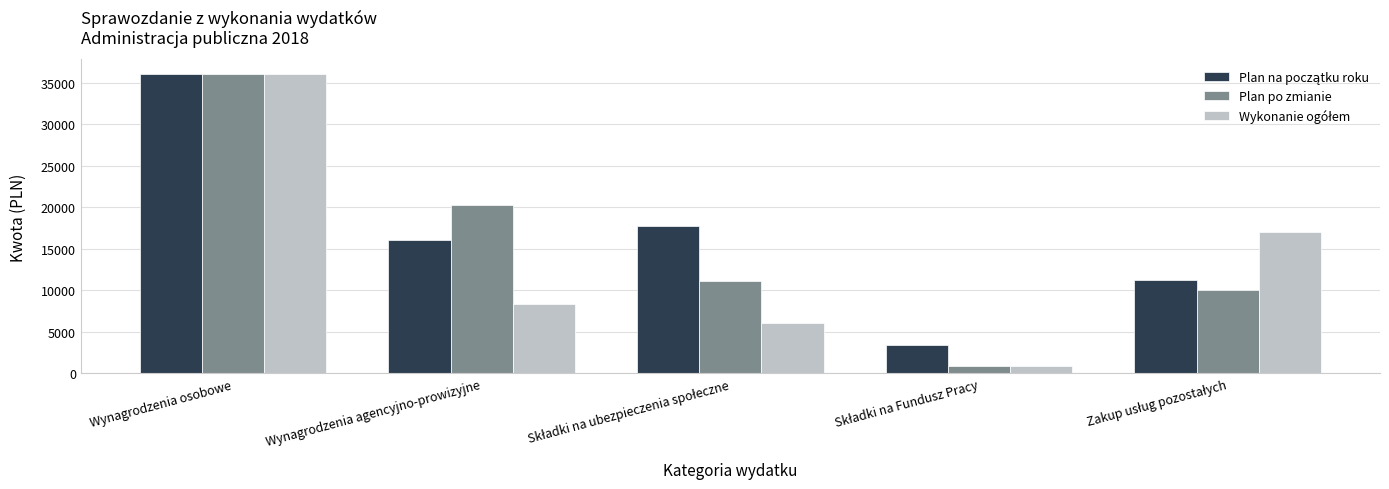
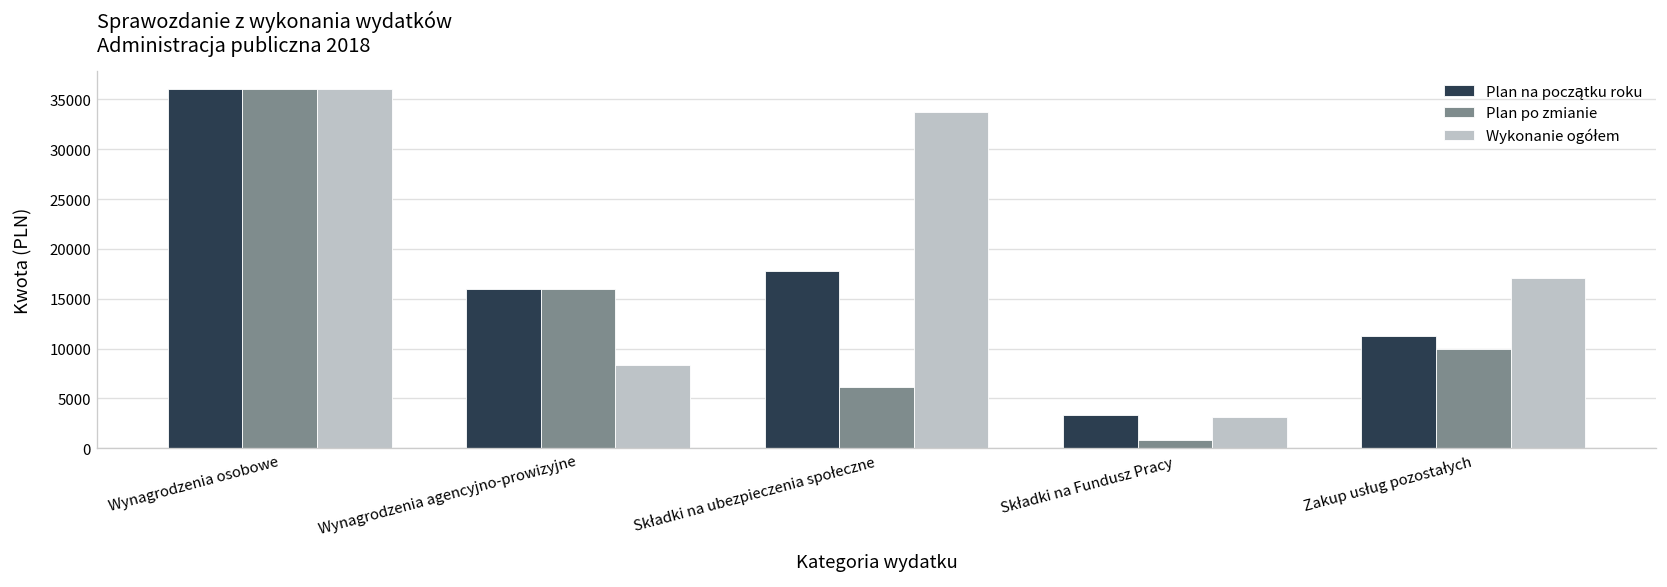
Plan po zmianie, Wynagrodzenia agencyjno-prowizyjne: 20000 -> 16000
Plan po zmianie, Składki na ubezpieczenia społeczne: 11000 -> 6000
Wykonanie ogółem, Składki na ubezpieczenia społeczne: 6000 -> 34000
Wykonanie ogółem, Składki na Fundusz Pracy: 1000 -> 3000
